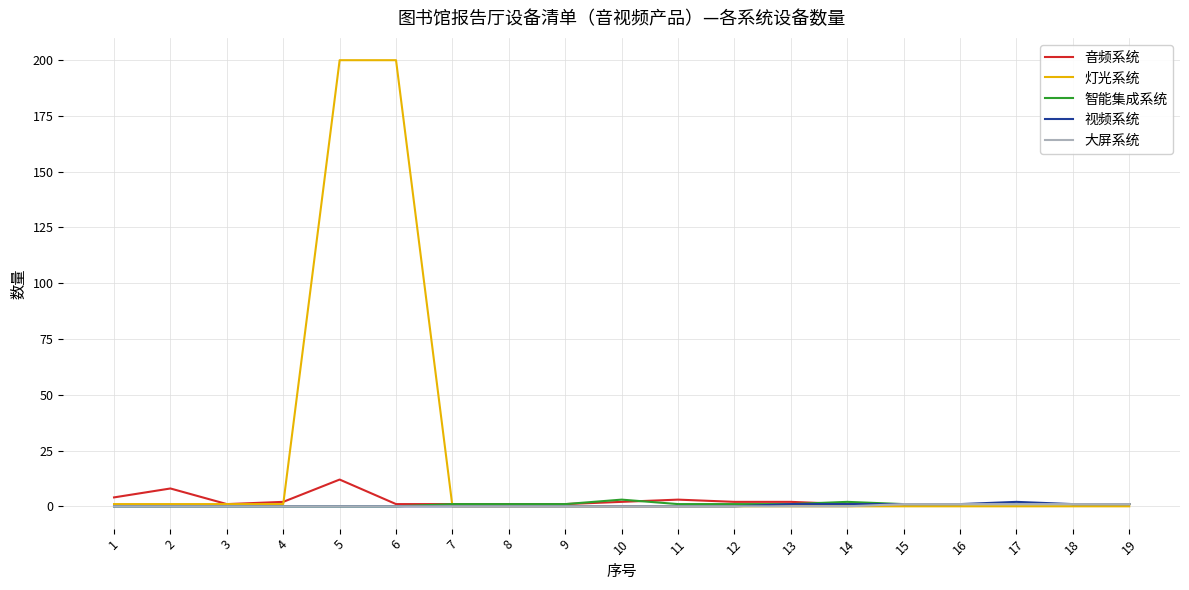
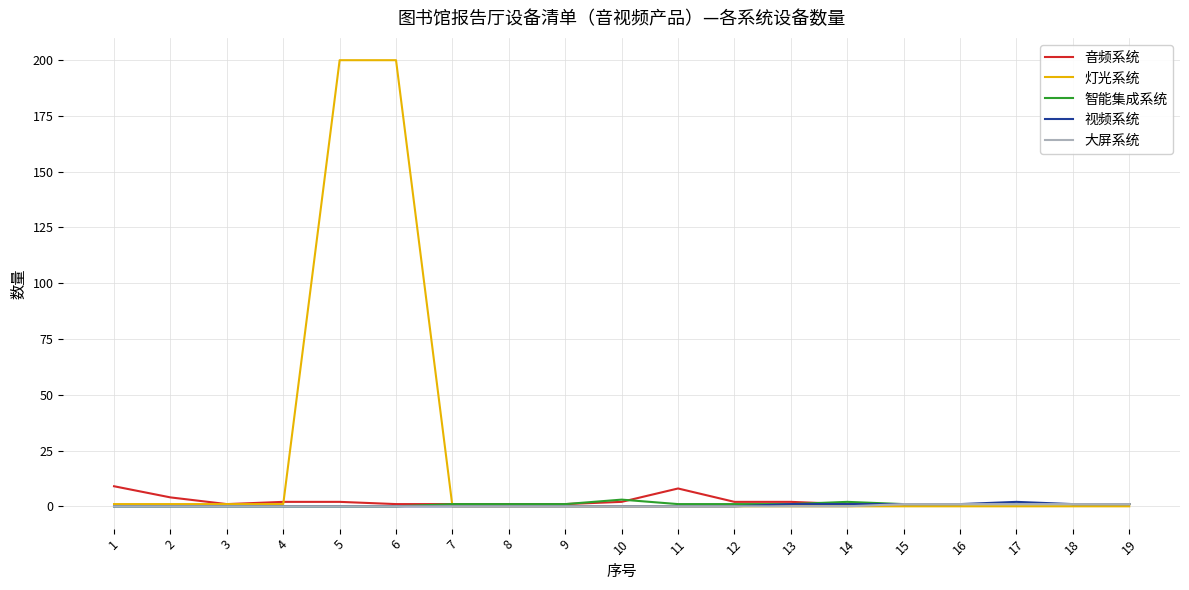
音频系统, 1: 4 -> 9
音频系统, 2: 8 -> 4
音频系统, 5: 12 -> 2
音频系统, 11: 3 -> 8
